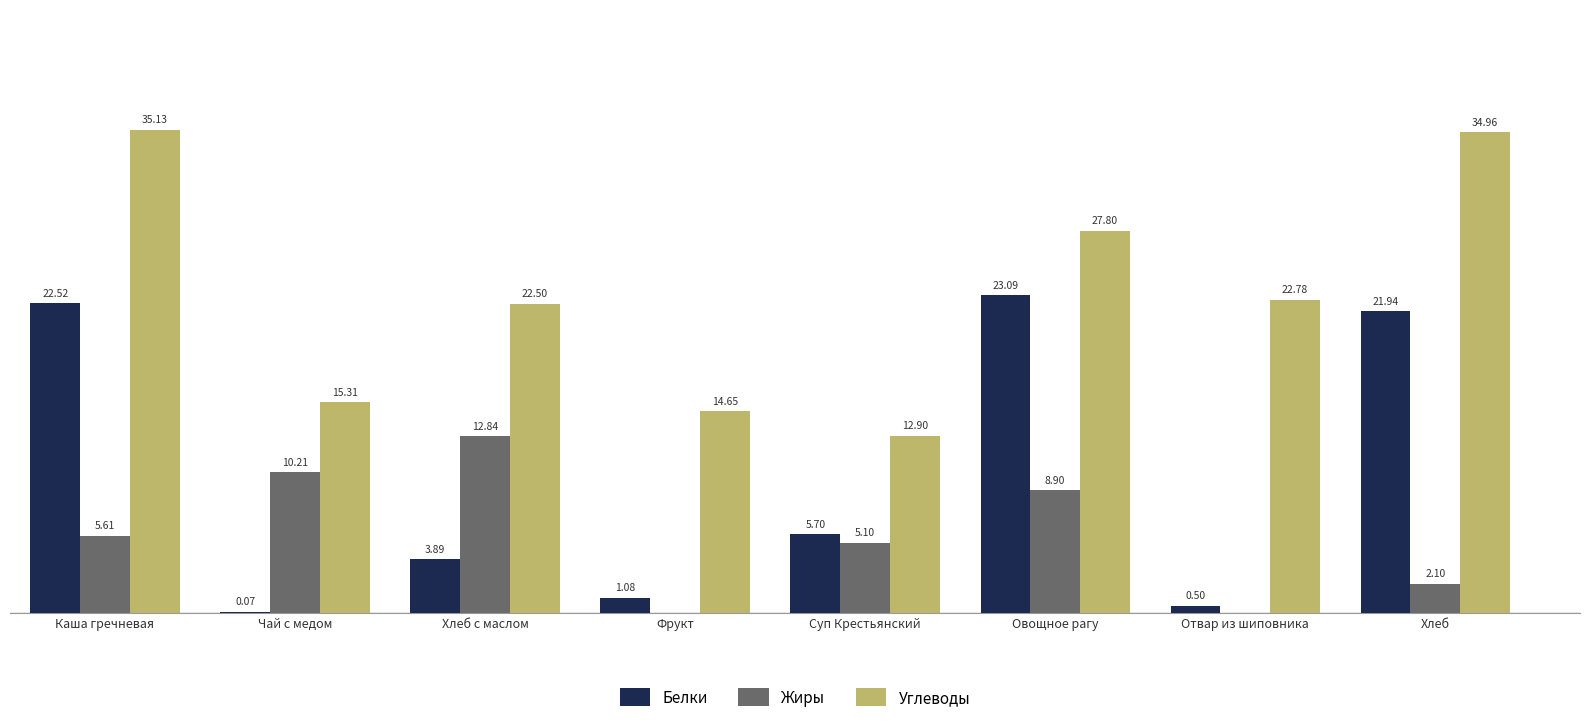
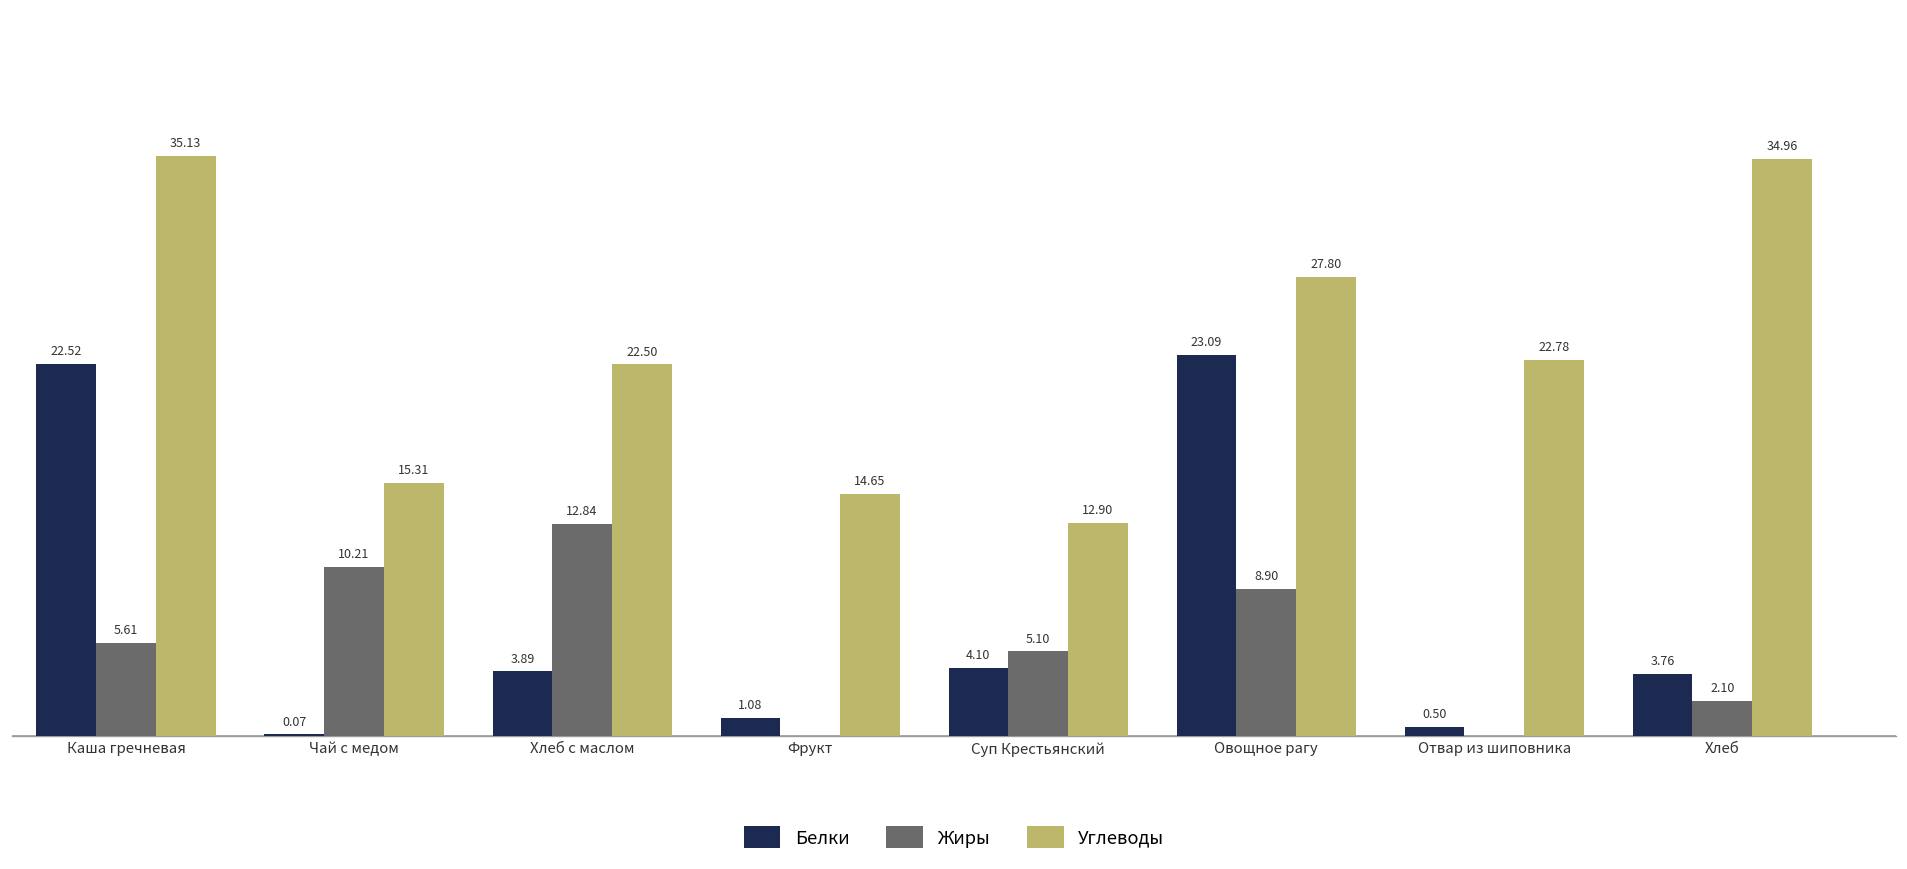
Белки, Суп Крестьянский: 5.70 -> 4.10
Белки, Хлеб: 21.94 -> 3.76
